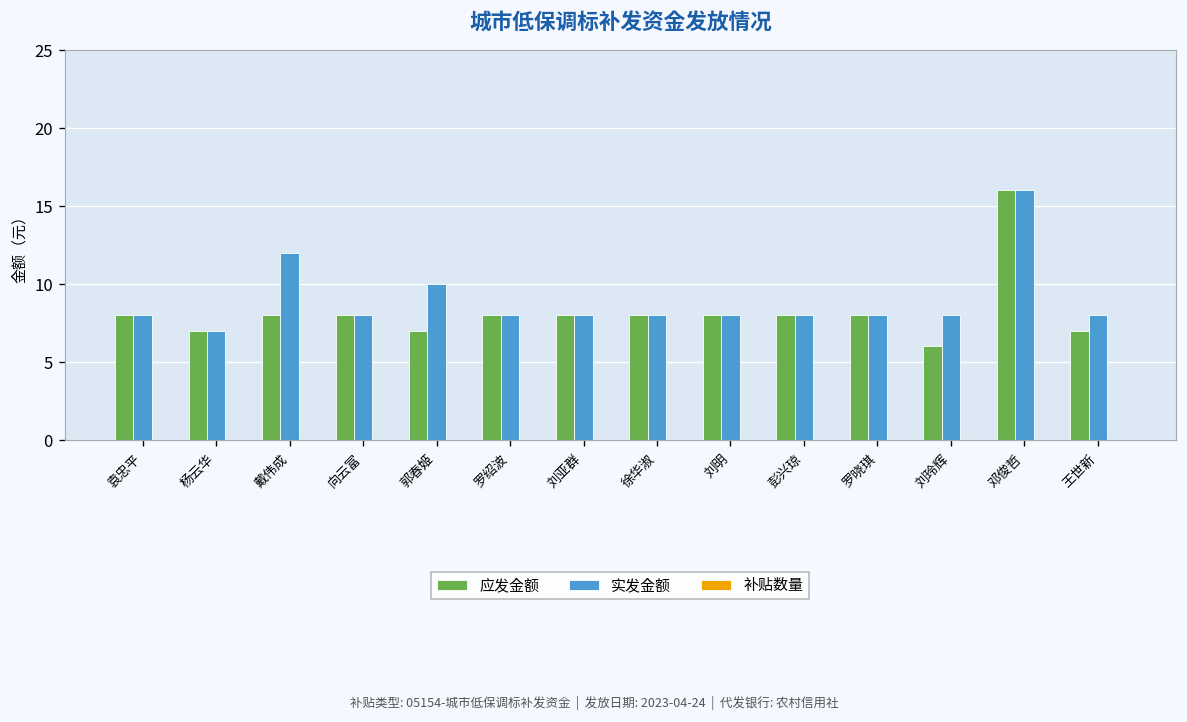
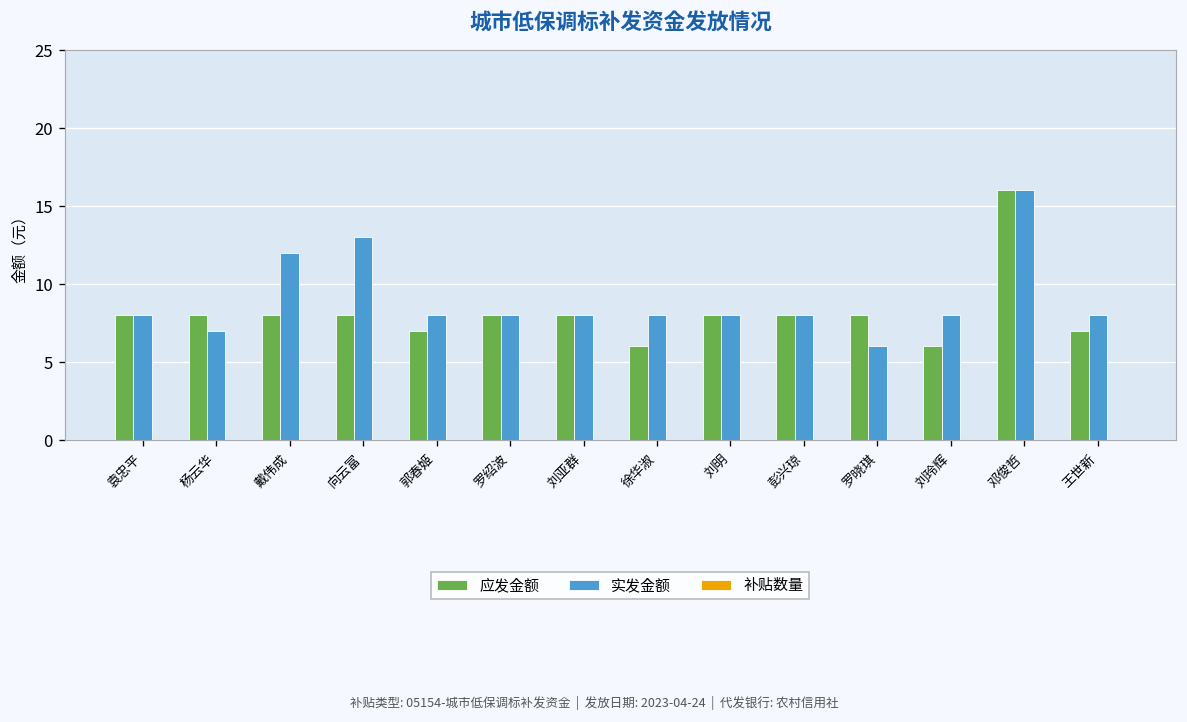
应发金额, 杨云华: 7 -> 8
实发金额, 向云富: 8 -> 13
实发金额, 郭春姬: 10 -> 8
应发金额, 徐华淑: 8 -> 6
实发金额, 罗晓琪: 8 -> 6
